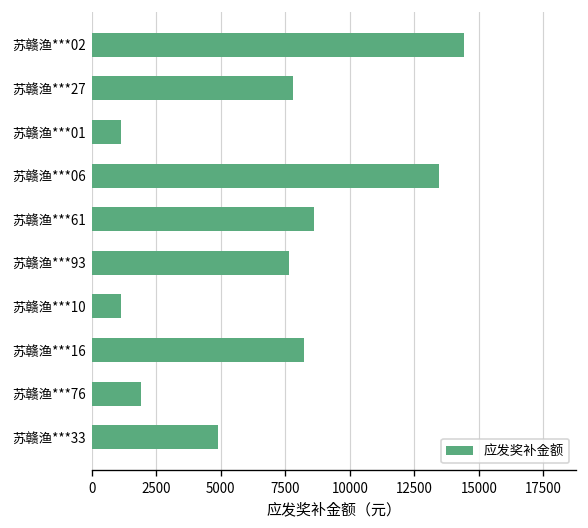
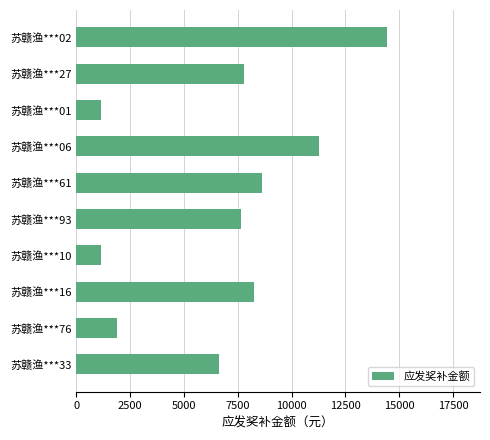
苏赣渔***06: 13400 -> 11300
苏赣渔***33: 4900 -> 6600
